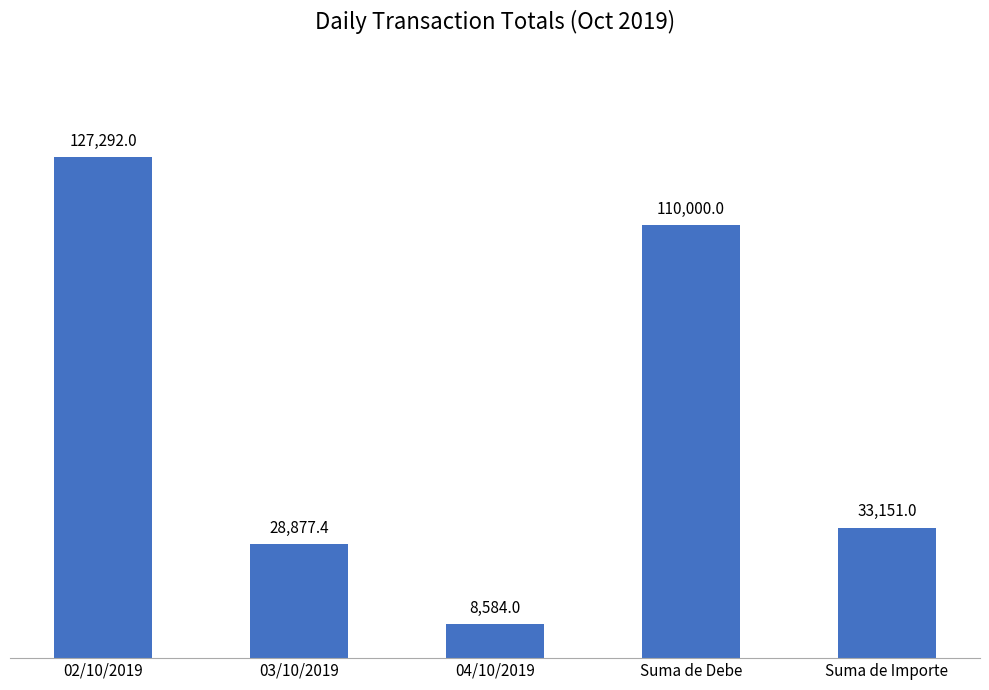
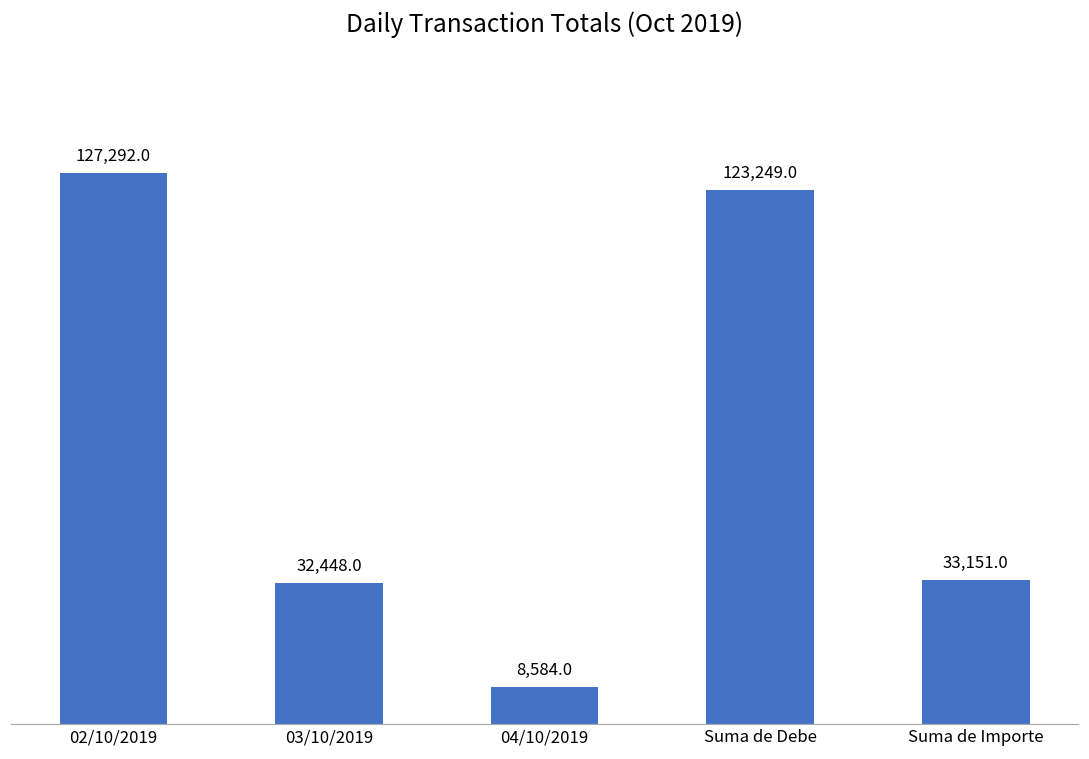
03/10/2019: 28,877.4 -> 32,448.0
Suma de Debe: 110,000.0 -> 123,249.0
